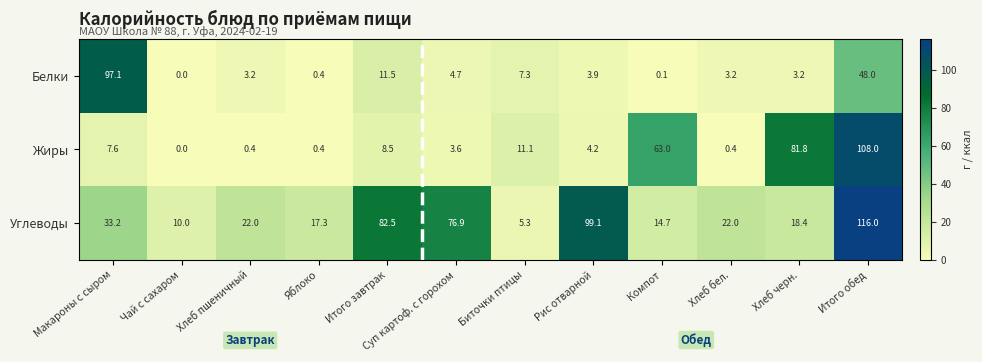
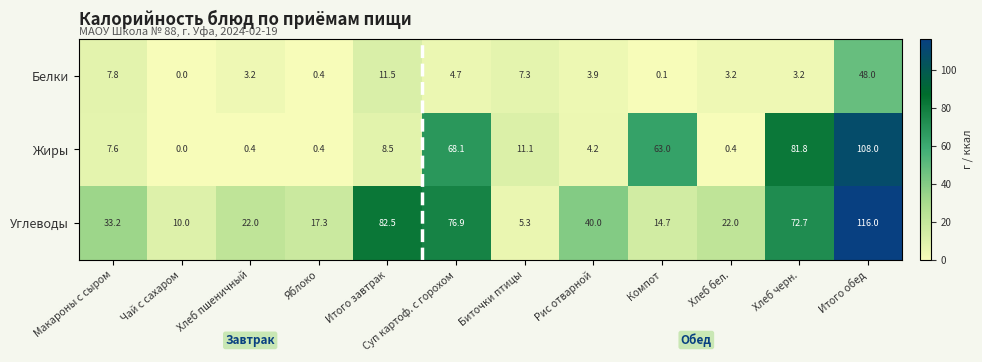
Белки, Макароны с сыром: 97.1 -> 7.8
Жиры, Суп картоф. с горохом: 3.6 -> 68.1
Углеводы, Рис отварной: 99.1 -> 40.0
Углеводы, Хлеб черн.: 18.4 -> 72.7
